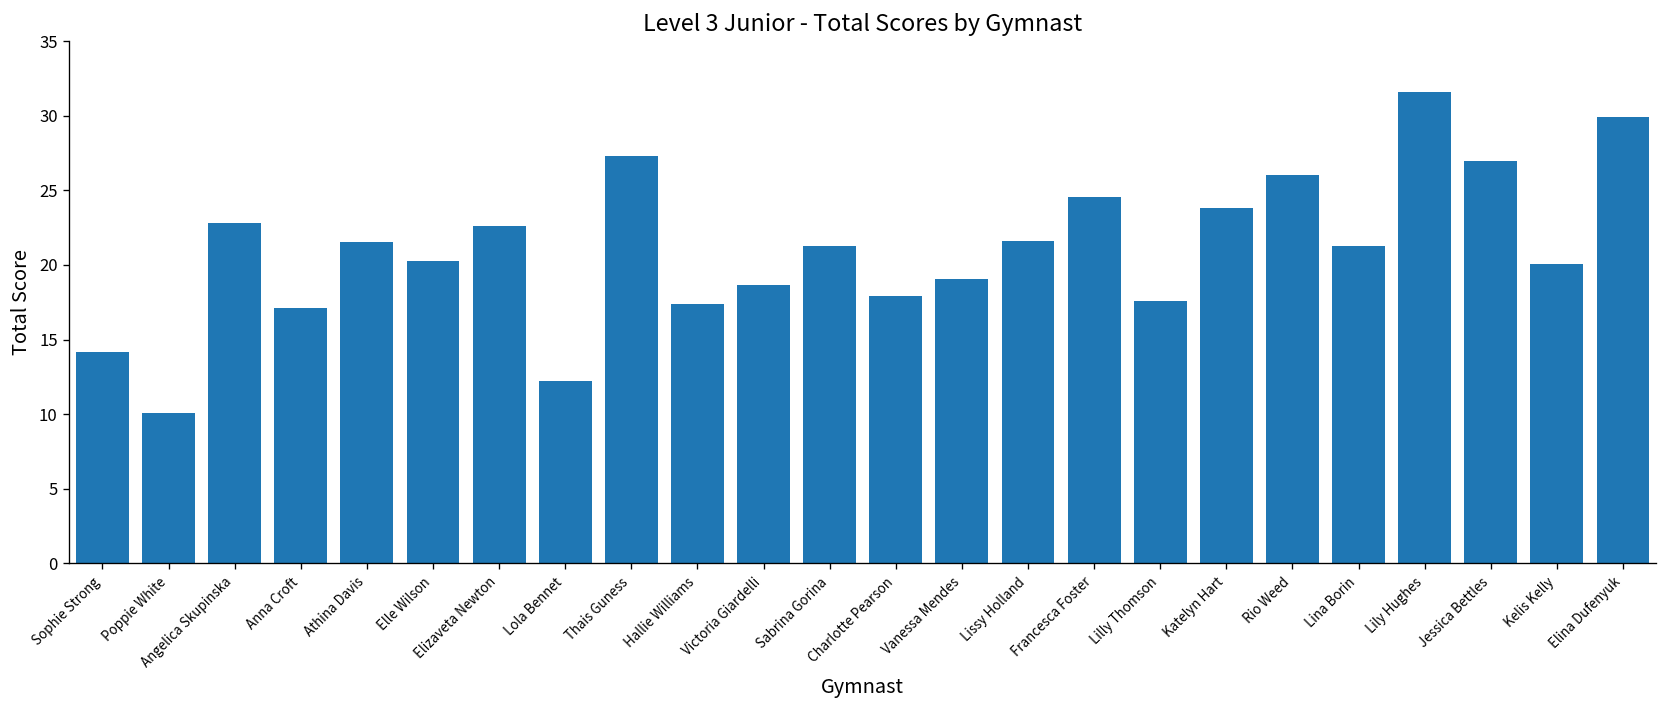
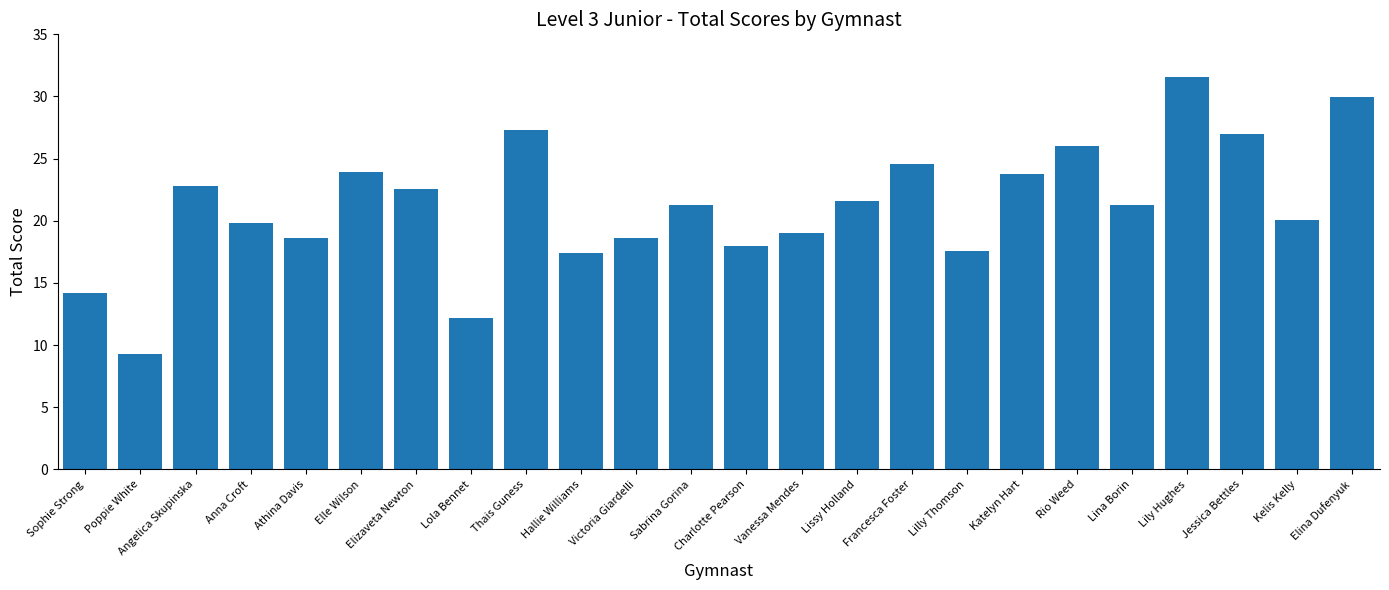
Poppie White: 10.1 -> 9.3
Anna Croft: 17.1 -> 19.8
Athina Davis: 21.6 -> 18.7
Elle Wilson: 20.3 -> 23.9
